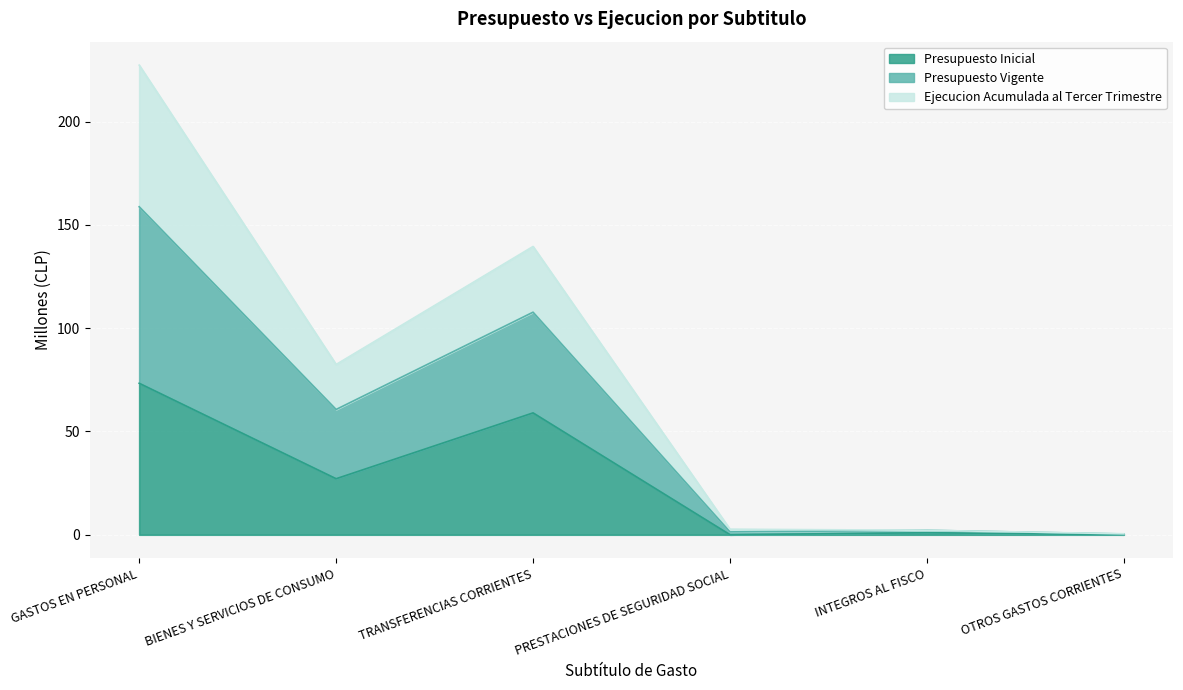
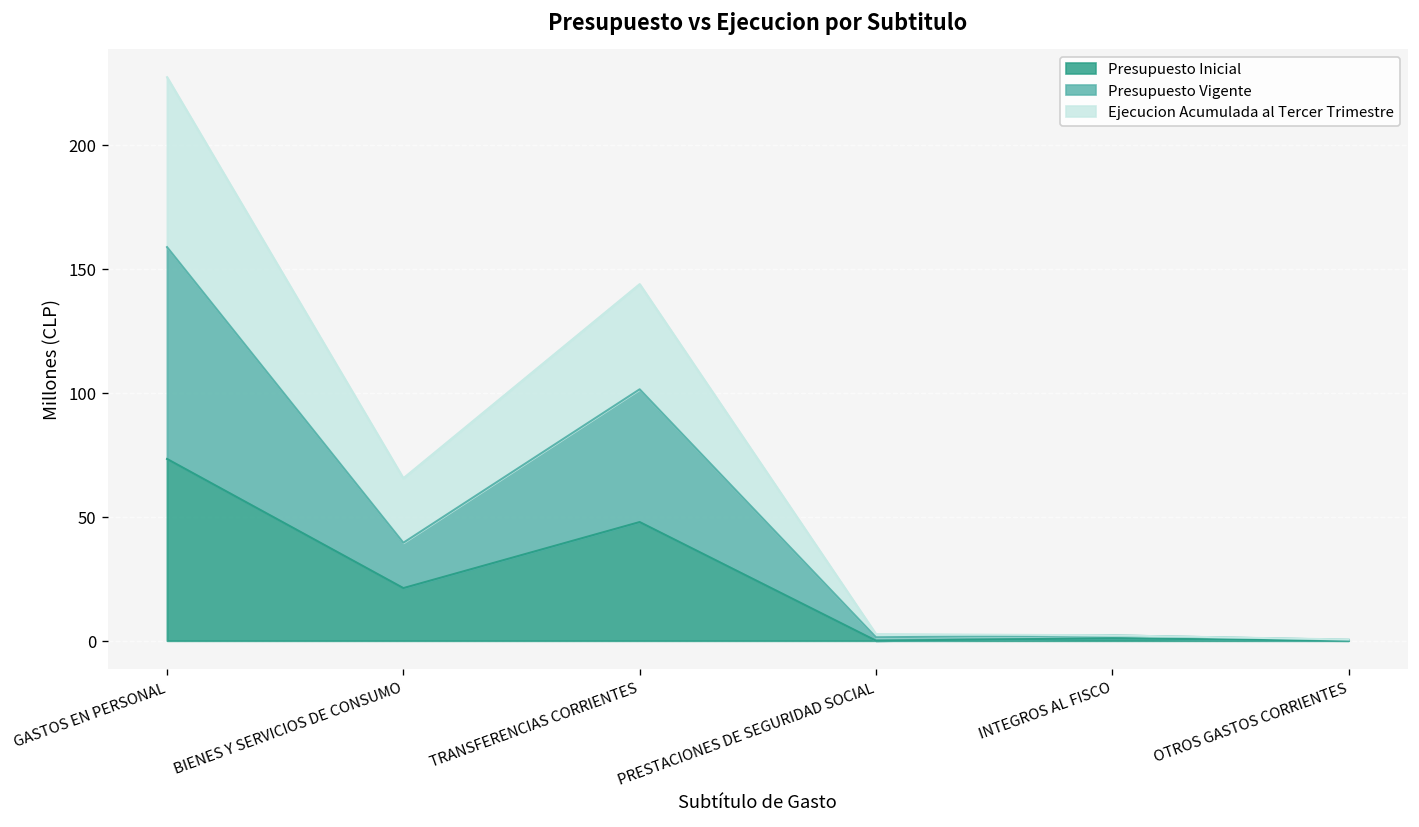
Presupuesto Inicial, BIENES Y SERVICIOS DE CONSUMO: 27 -> 21
Presupuesto Vigente, BIENES Y SERVICIOS DE CONSUMO: 34 -> 18
Ejecucion Acumulada al Tercer Trimestre, BIENES Y SERVICIOS DE CONSUMO: 22 -> 26
Presupuesto Inicial, TRANSFERENCIAS CORRIENTES: 59 -> 48
Presupuesto Vigente, TRANSFERENCIAS CORRIENTES: 49 -> 54
Ejecucion Acumulada al Tercer Trimestre, TRANSFERENCIAS CORRIENTES: 32 -> 42
